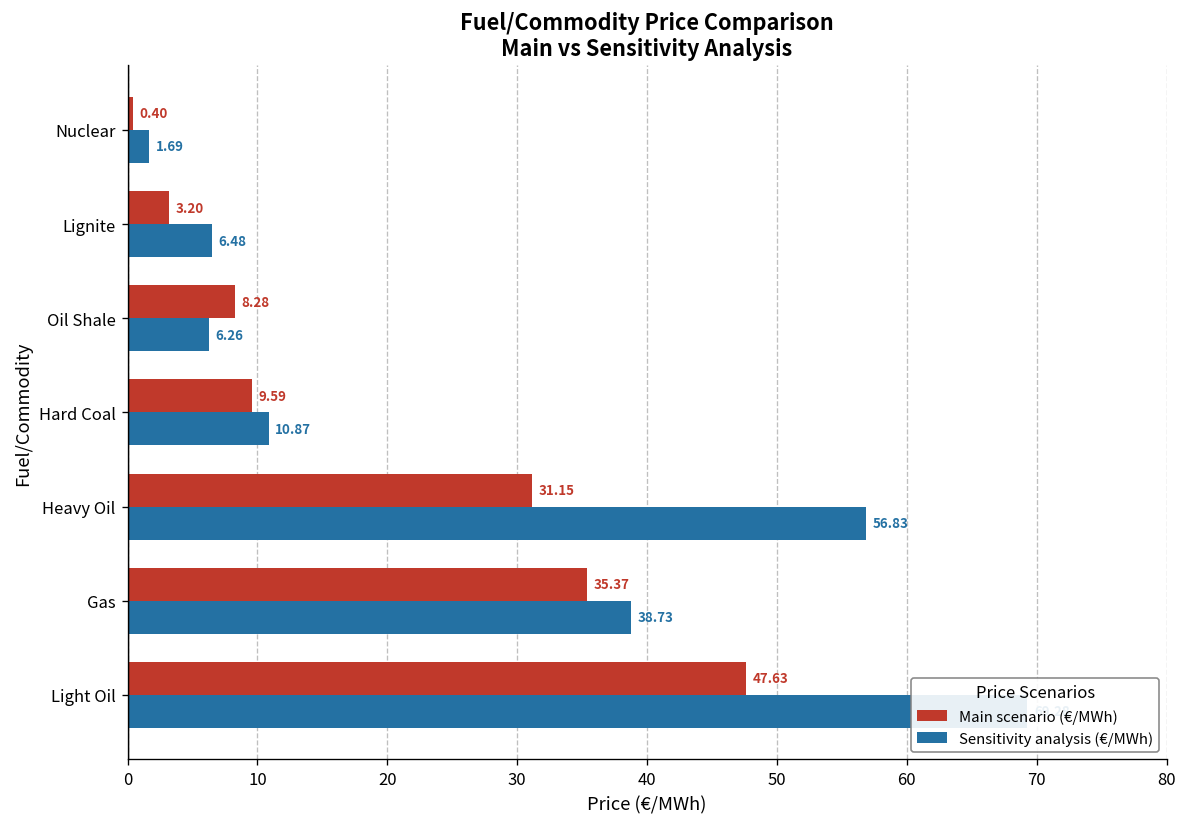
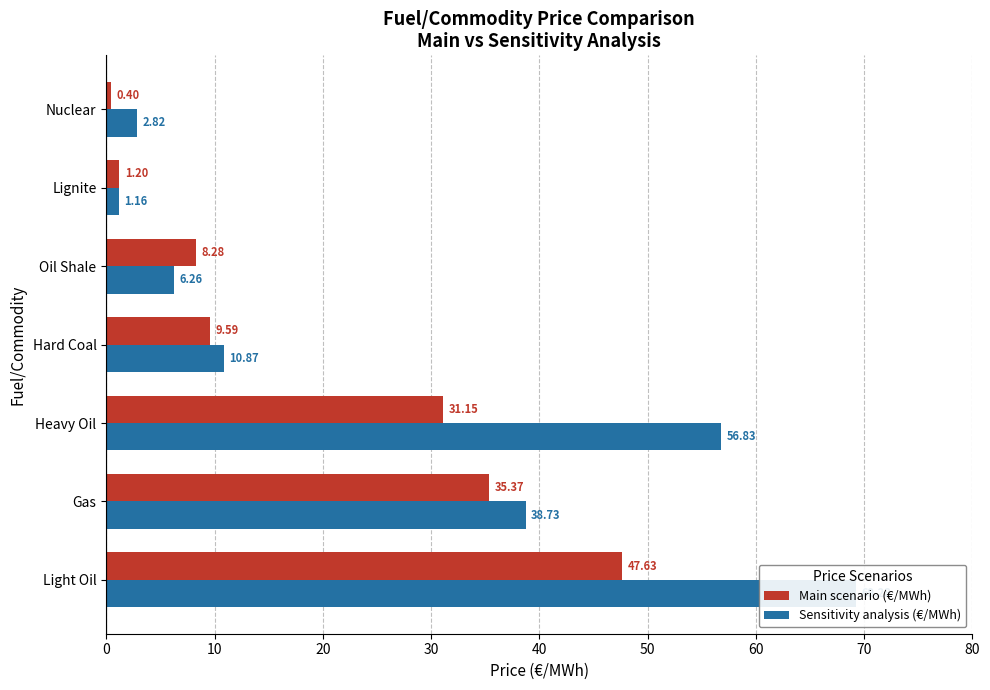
Sensitivity analysis (€/MWh), Nuclear: 1.69 -> 2.82
Main scenario (€/MWh), Lignite: 3.20 -> 1.20
Sensitivity analysis (€/MWh), Lignite: 6.48 -> 1.16
